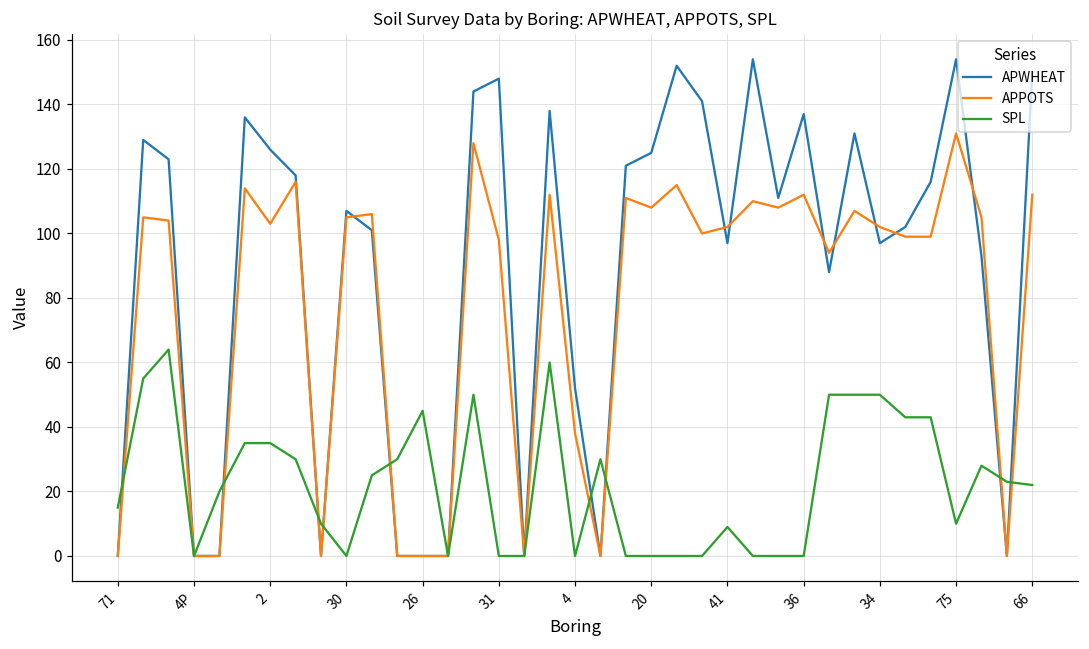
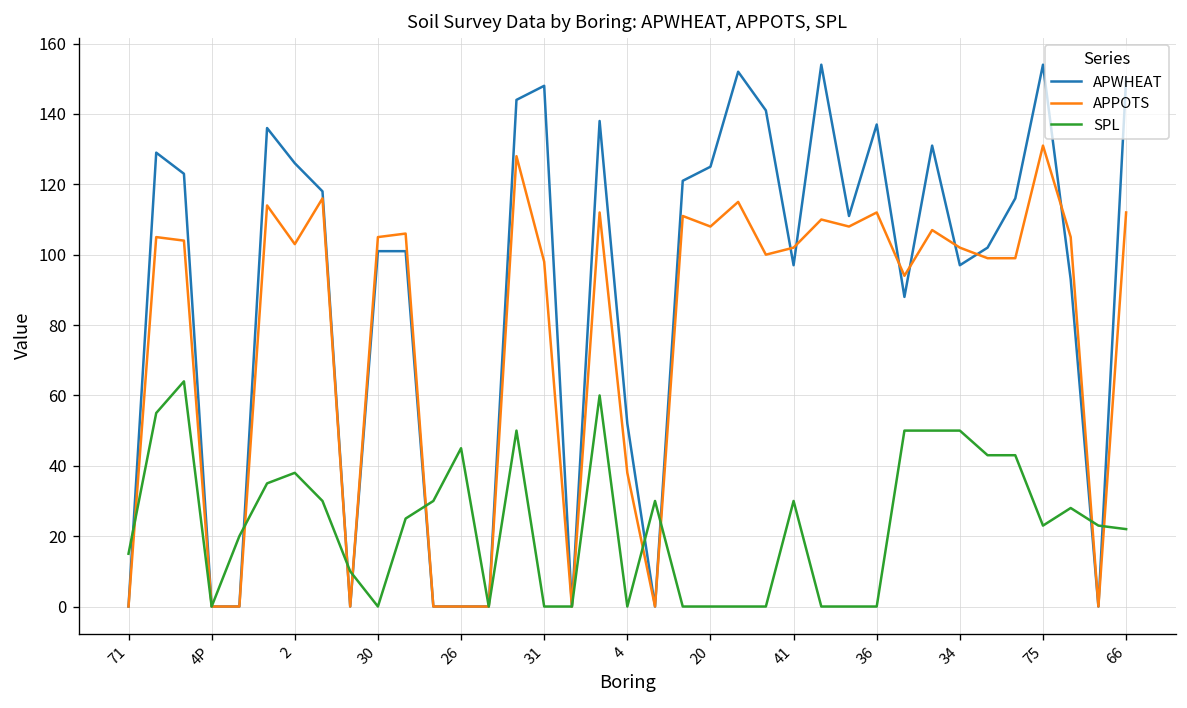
SPL, 2: 35 -> 38
APWHEAT, 30: 107 -> 101
SPL, 41: 9 -> 30
SPL, 75: 10 -> 23
